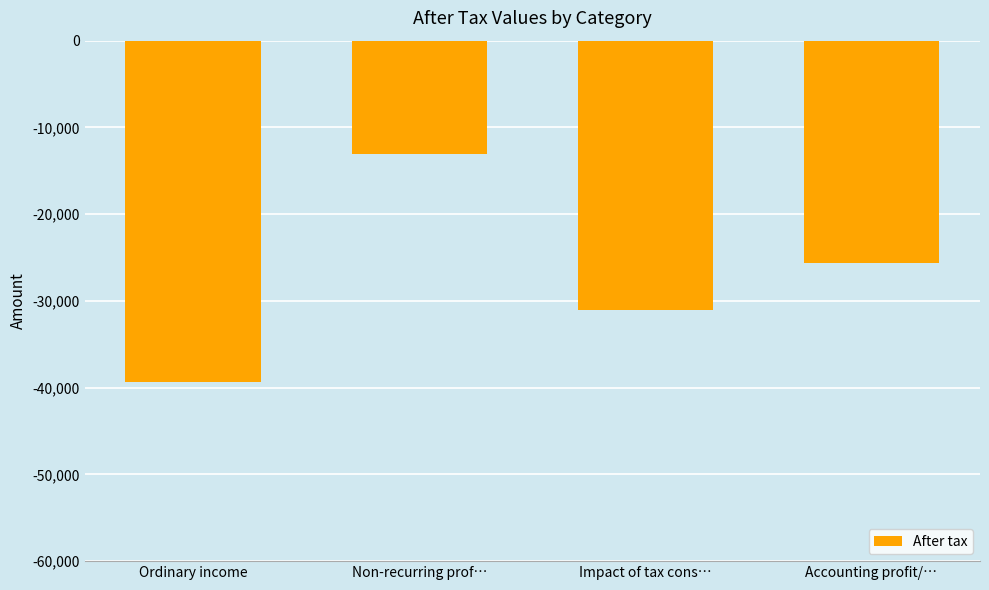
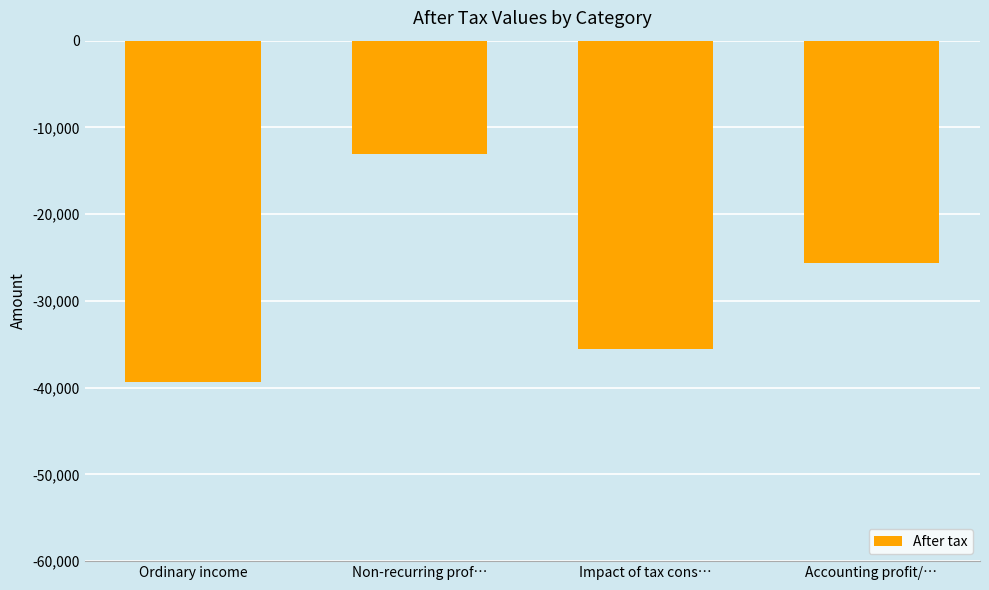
Impact of tax cons…: -31,000 -> -36,000
